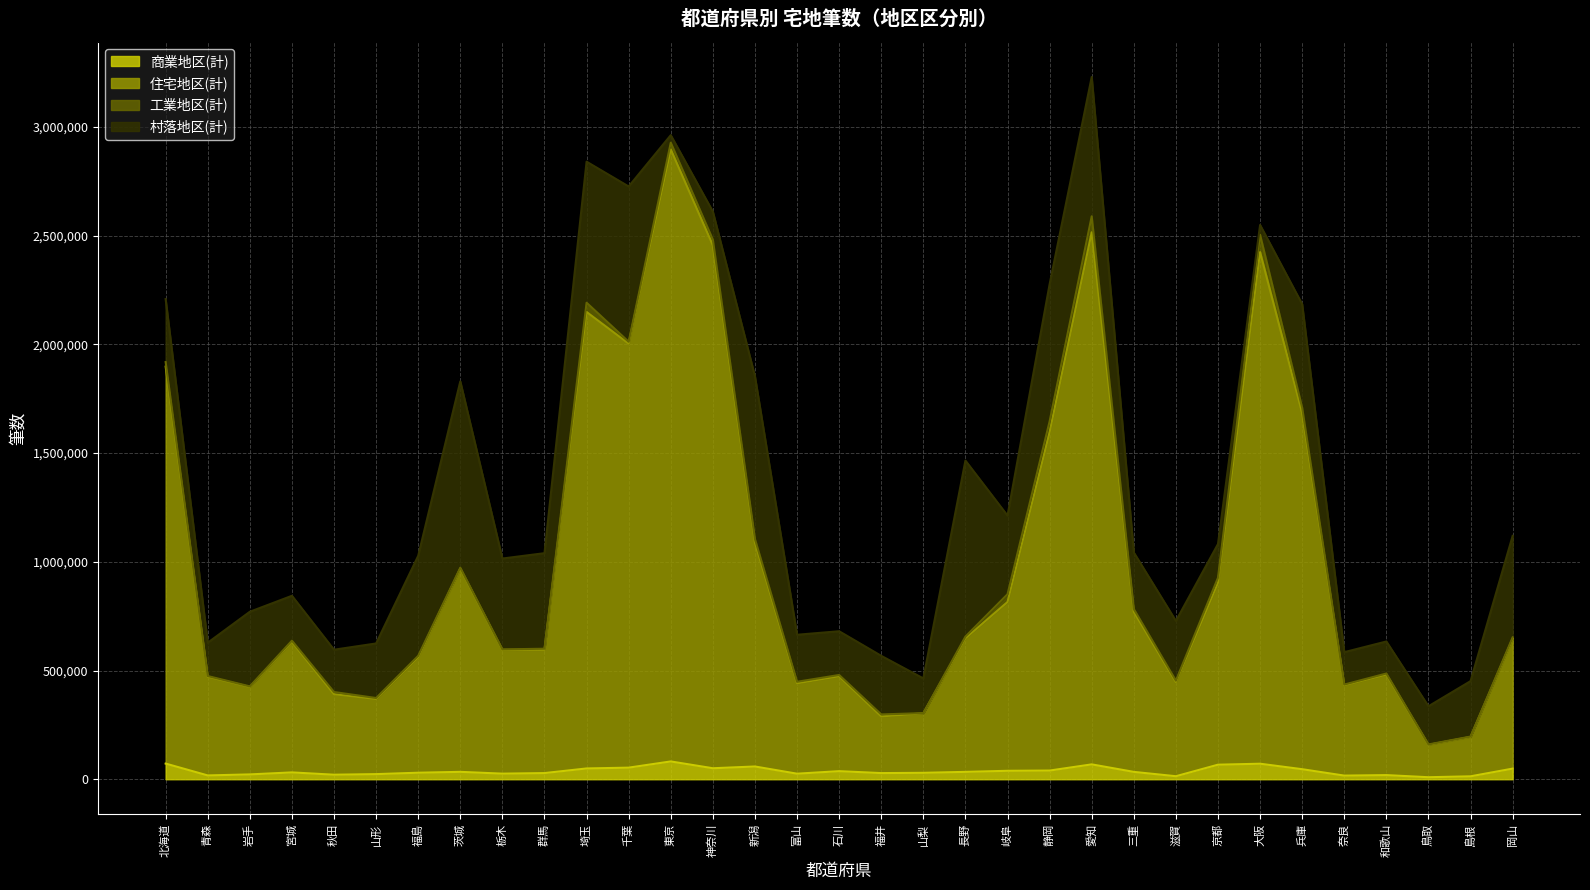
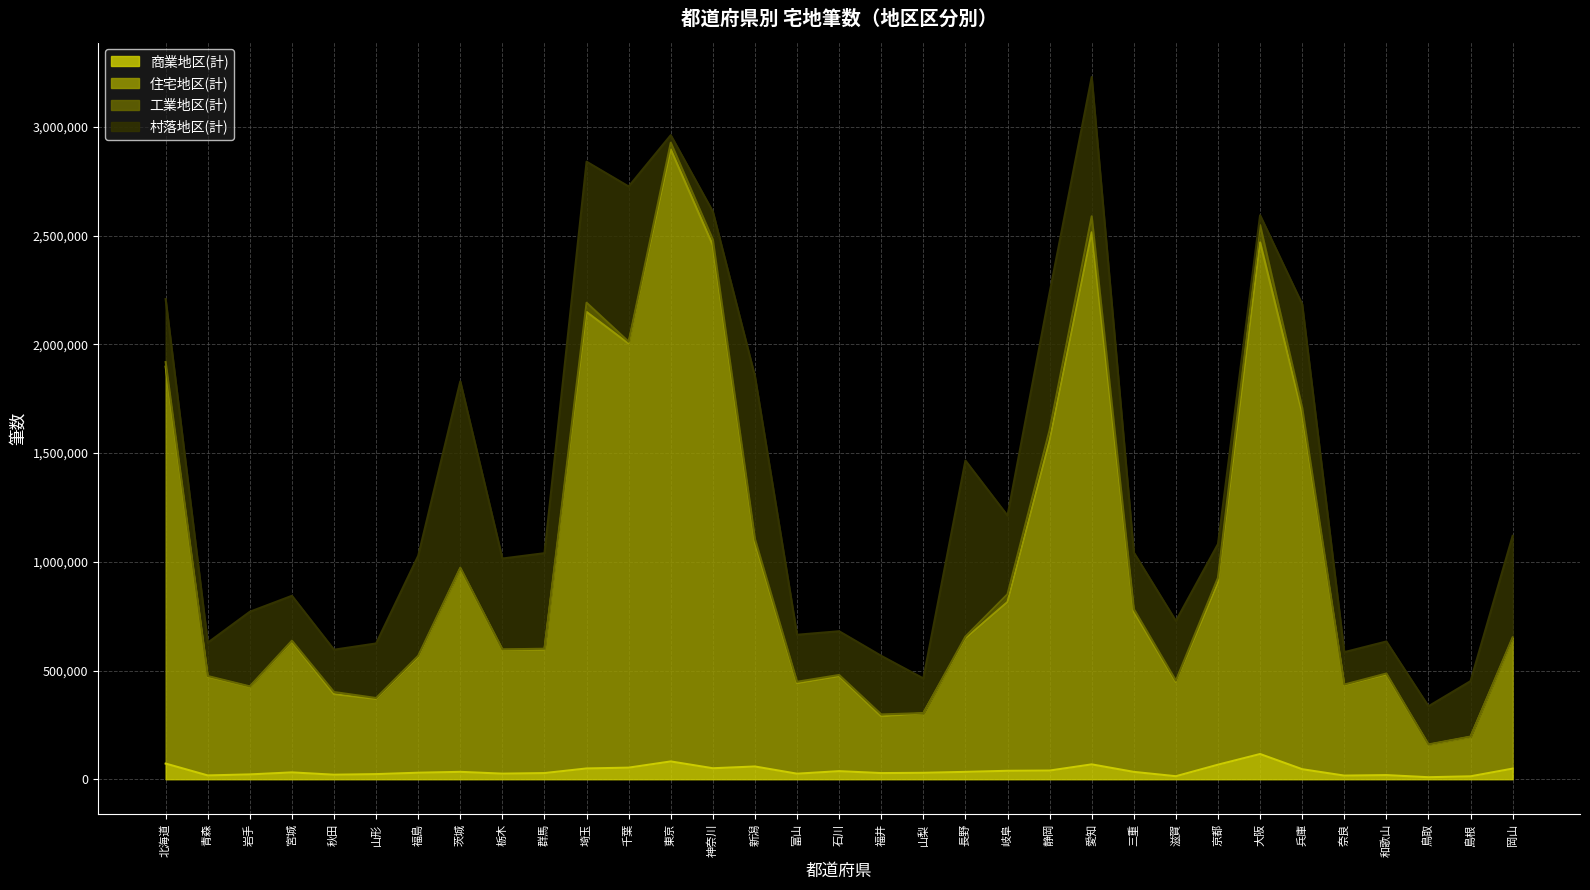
住宅地区(計), 静岡: 1,560,000 -> 1,520,000
商業地区(計), 大阪: 70,000 -> 120,000
